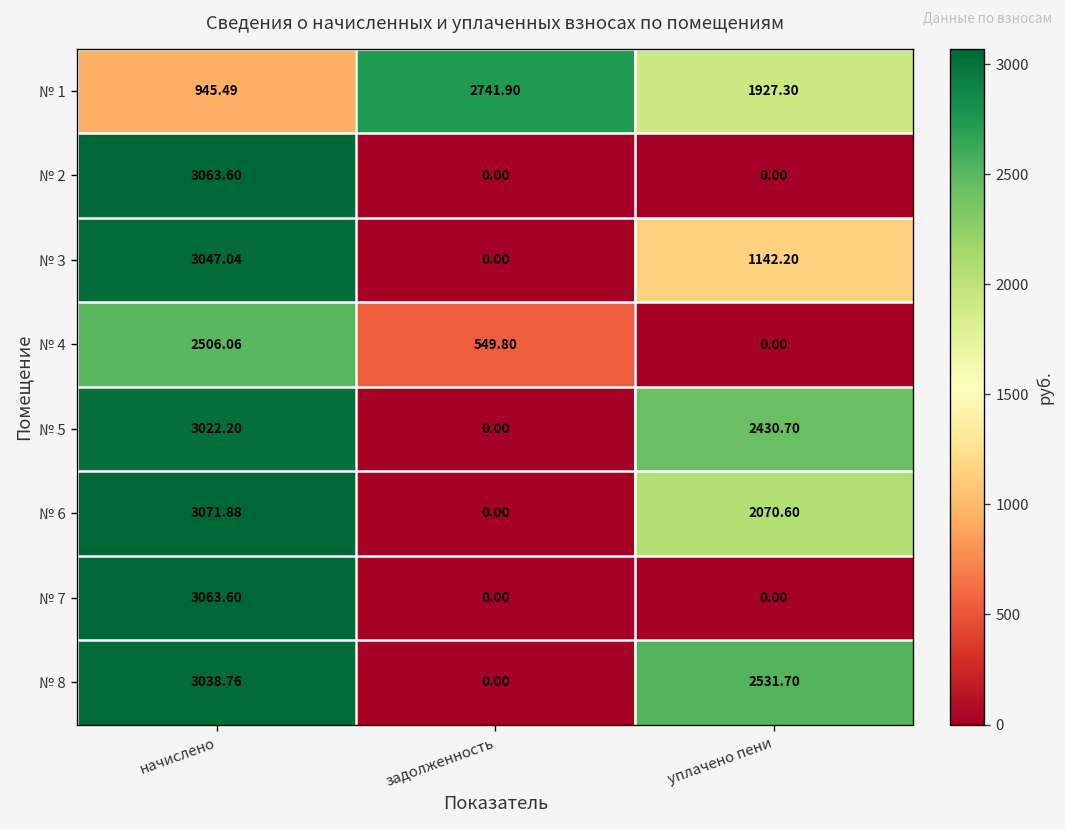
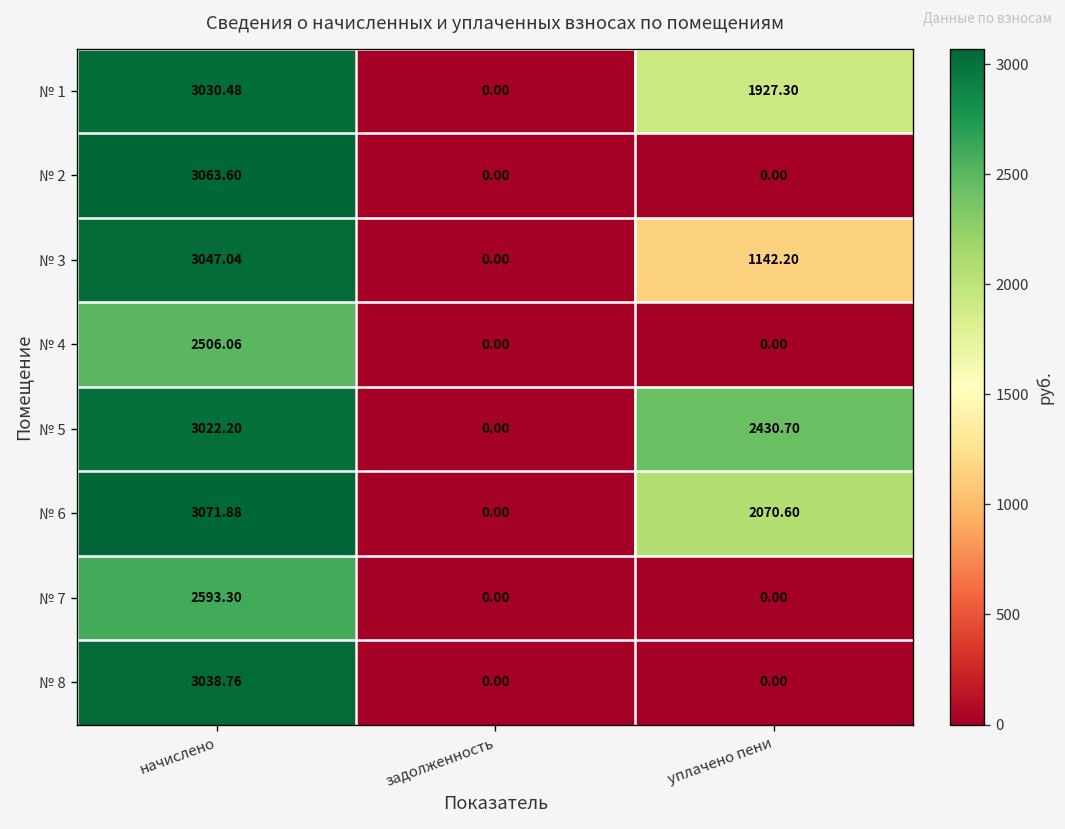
№ 1, начислено: 945.49 -> 3030.48
№ 1, задолженность: 2741.90 -> 0.00
№ 4, задолженность: 549.80 -> 0.00
№ 7, начислено: 3063.60 -> 2593.30
№ 8, уплачено пени: 2531.70 -> 0.00
